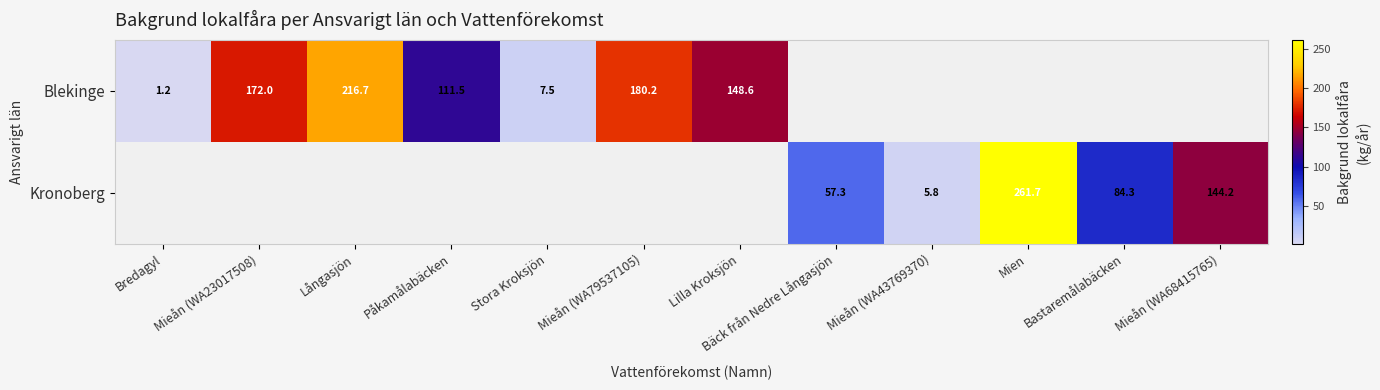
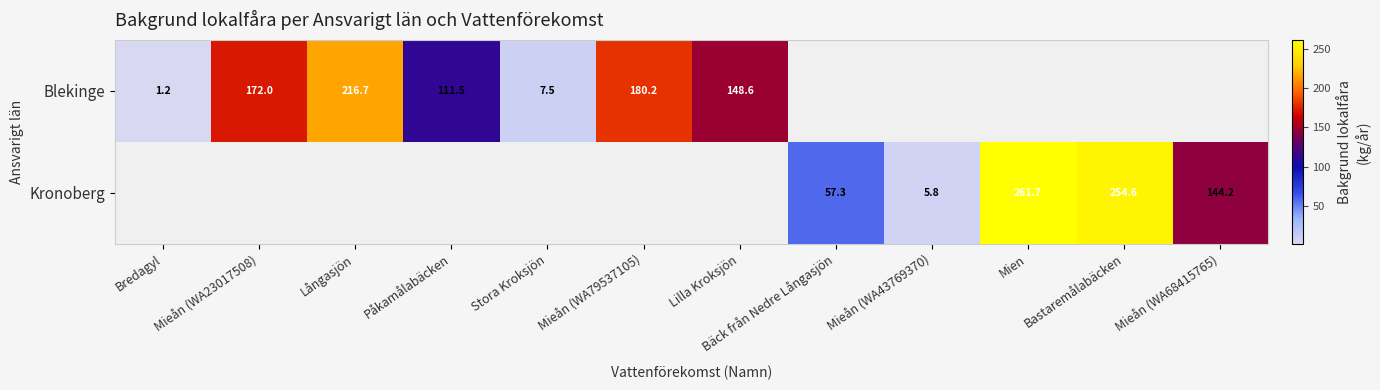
Kronoberg, Bastaremålabäcken: 84.3 -> 254.6
